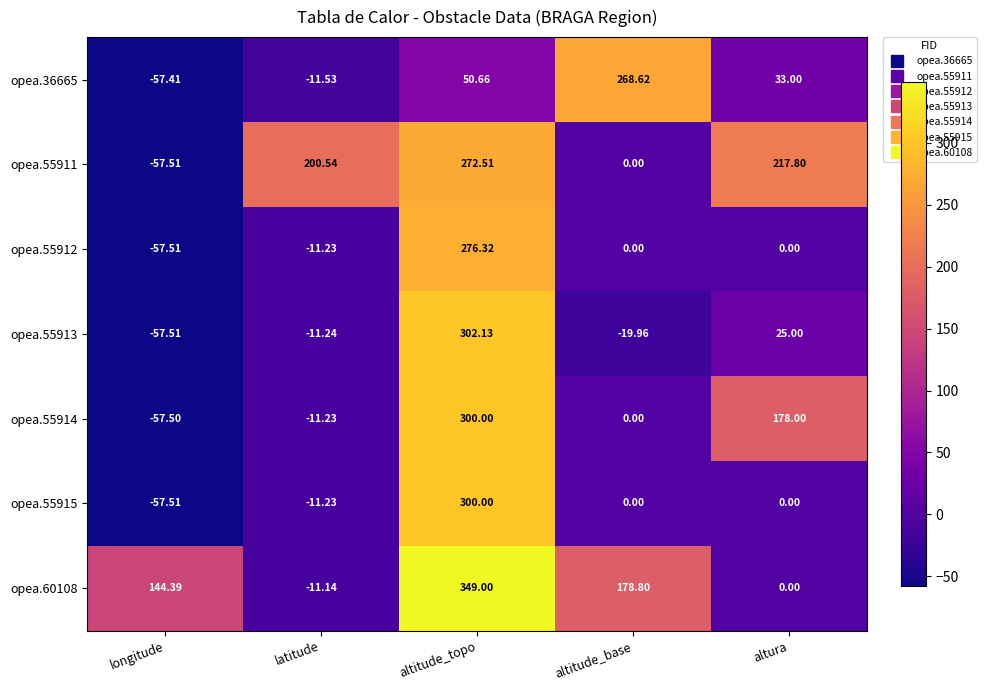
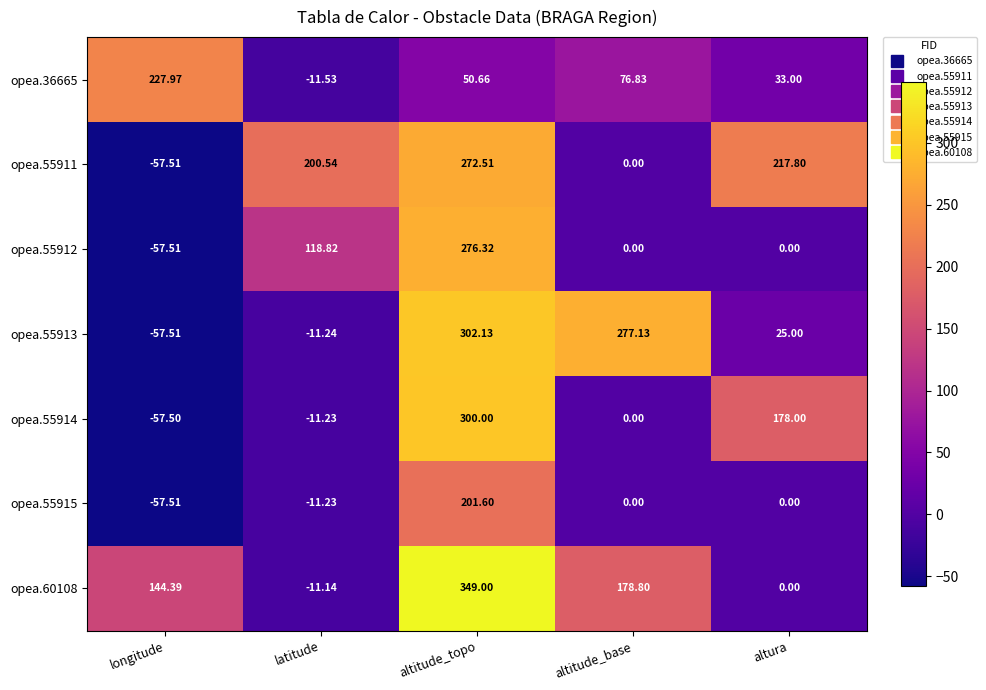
opea.36665, longitude: -57.41 -> 227.97
opea.36665, altitude_base: 268.62 -> 76.83
opea.55912, latitude: -11.23 -> 118.82
opea.55913, altitude_base: -19.96 -> 277.13
opea.55915, altitude_topo: 300.00 -> 201.60
